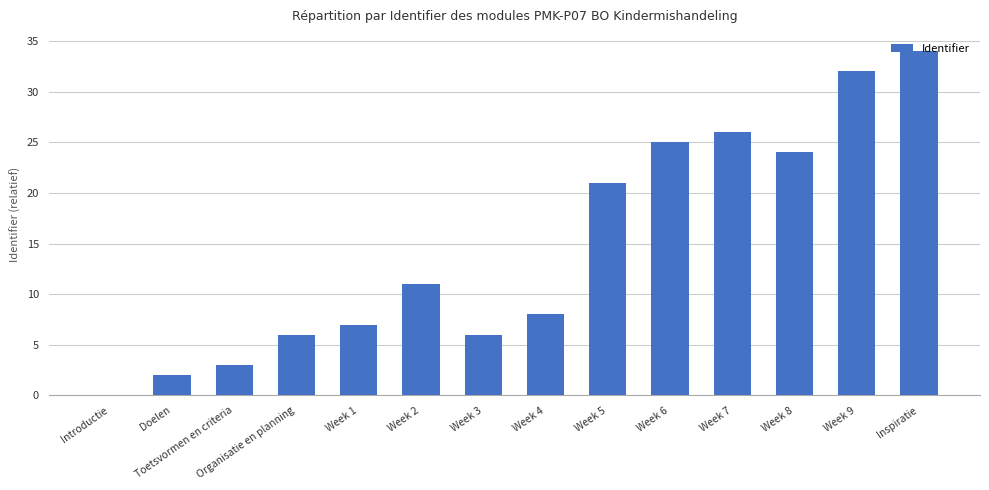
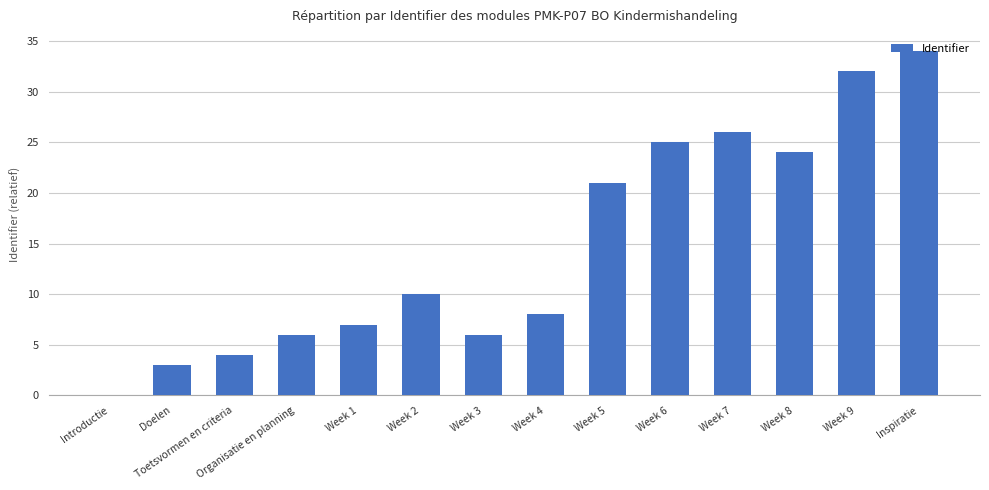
Doelen: 2.0 -> 3.0
Toetsvormen en criteria: 3.0 -> 4.0
Week 2: 11.0 -> 10.0
